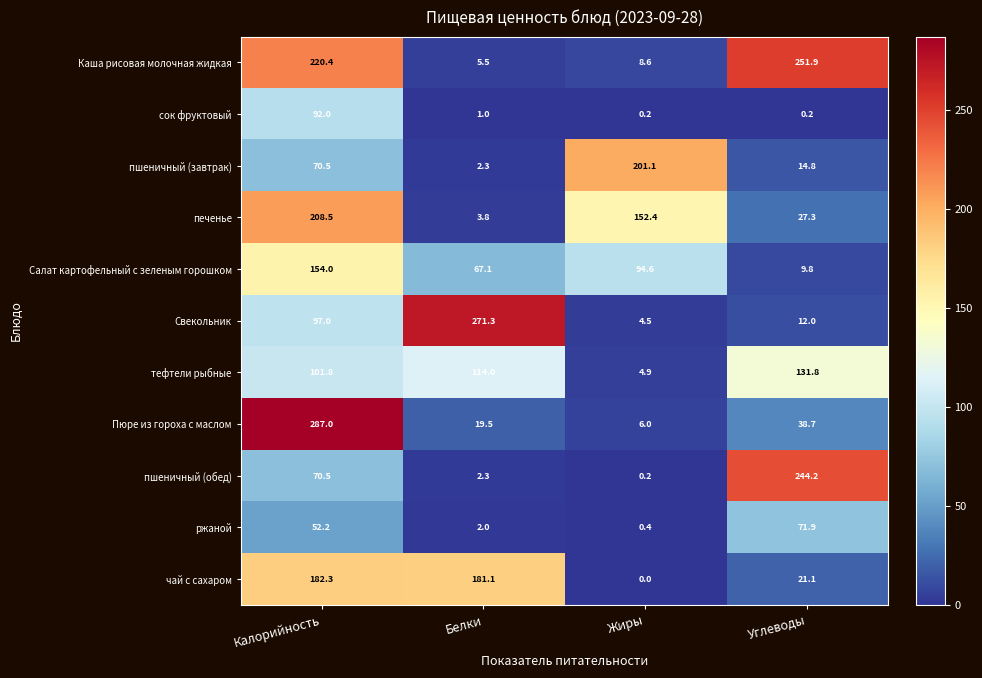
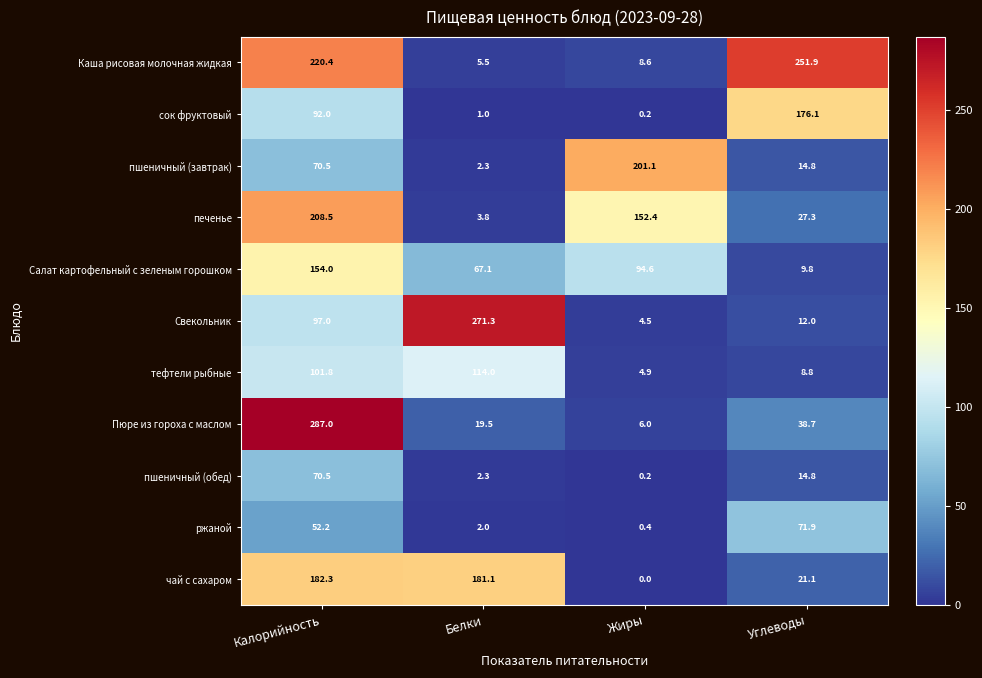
сок фруктовый, Углеводы: 0.2 -> 176.1
тефтели рыбные, Углеводы: 131.8 -> 8.8
пшеничный (обед), Углеводы: 244.2 -> 14.8
